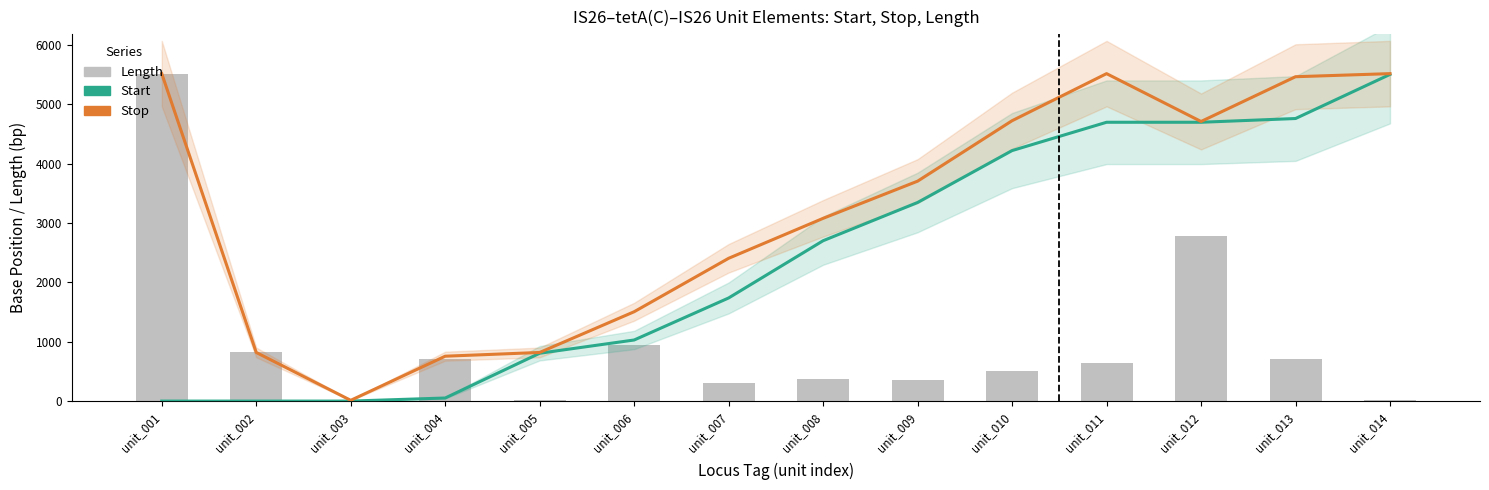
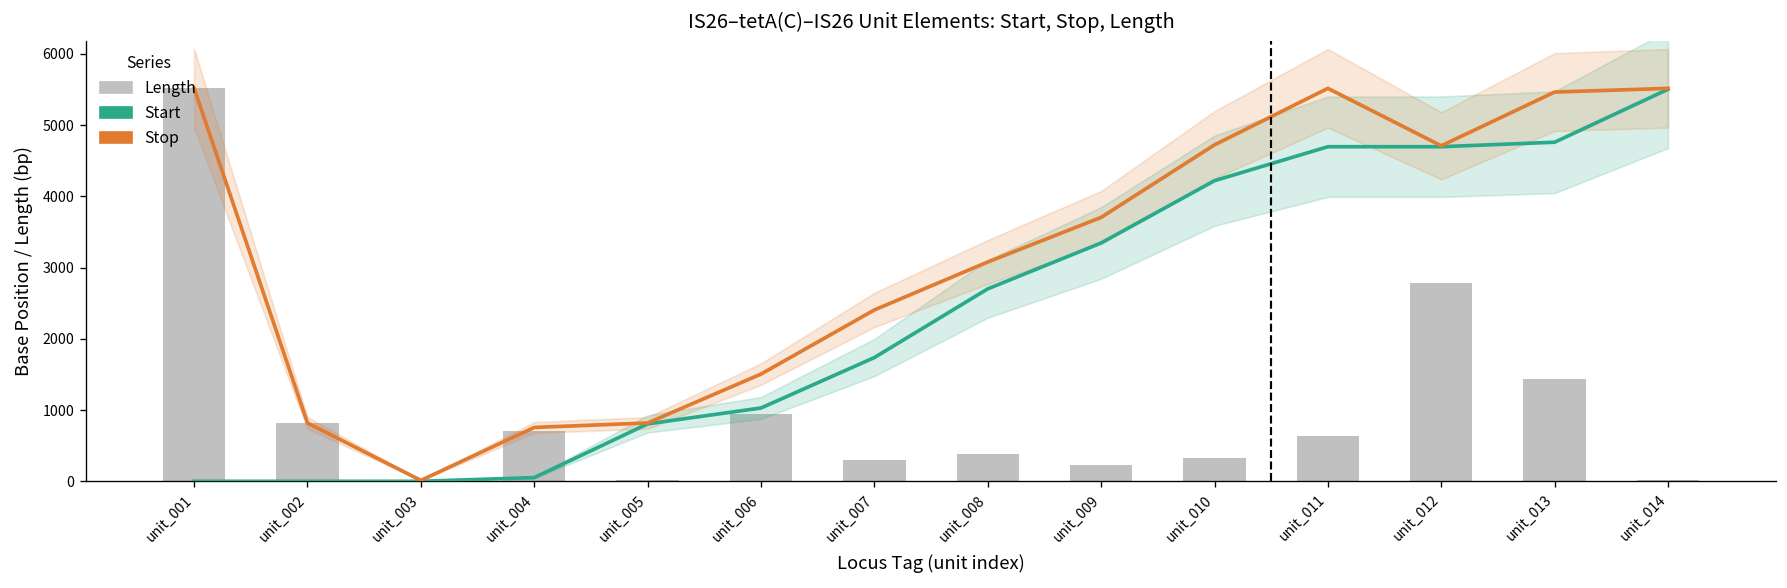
Length, unit_009: 400 -> 200
Length, unit_010: 500 -> 300
Length, unit_013: 700 -> 1400
